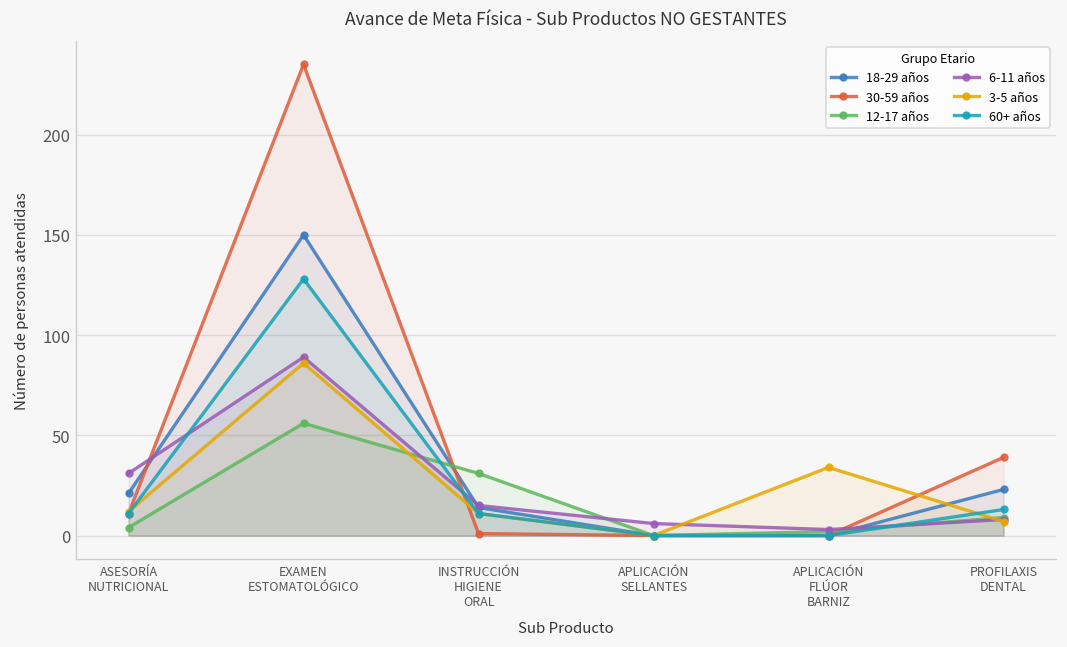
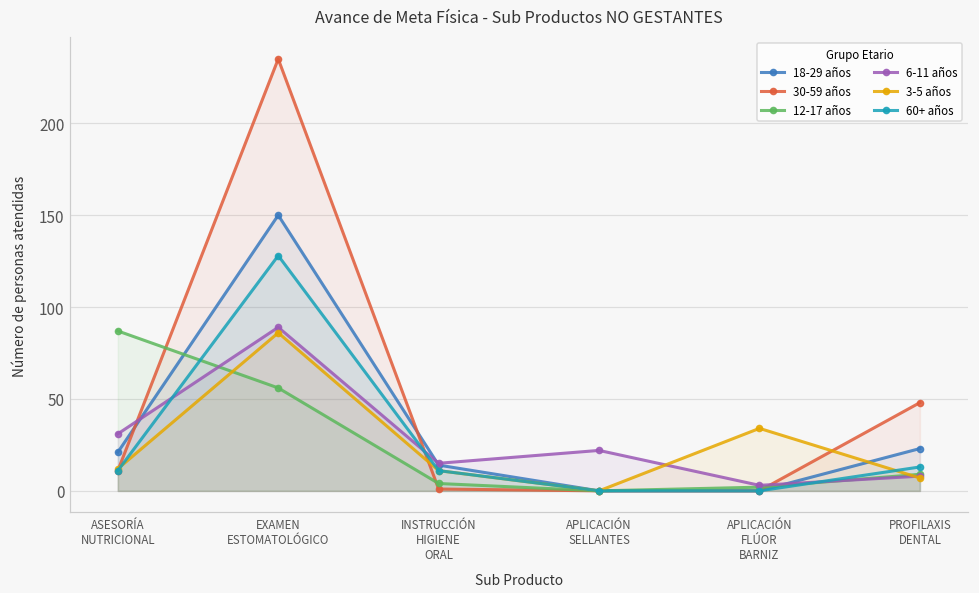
12-17 años, ASESORÍA NUTRICIONAL: 4 -> 87
12-17 años, INSTRUCCIÓN HIGIENE ORAL: 31 -> 4
6-11 años, APLICACIÓN SELLANTES: 6 -> 22
30-59 años, PROFILAXIS DENTAL: 39 -> 48
